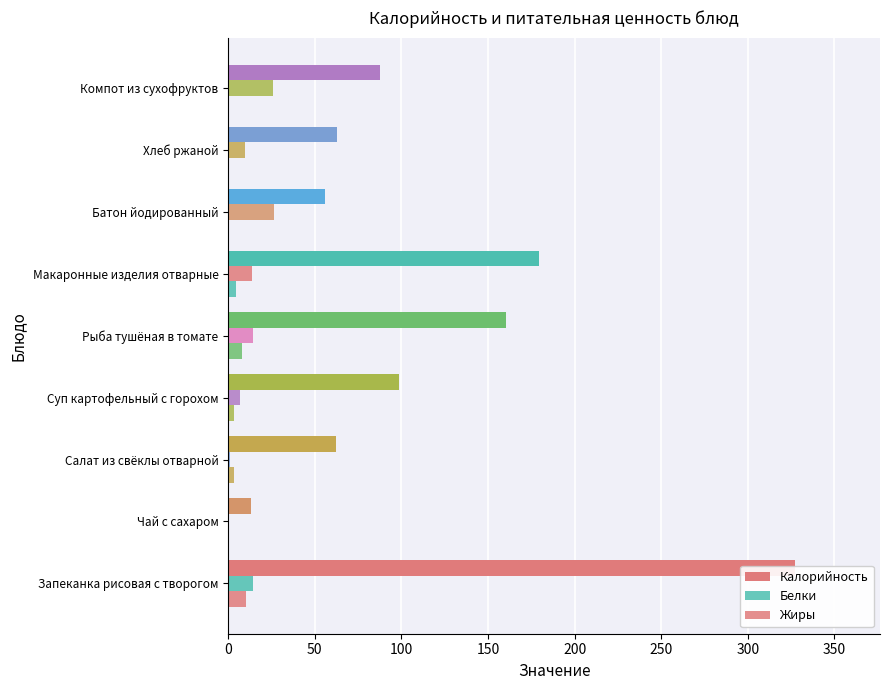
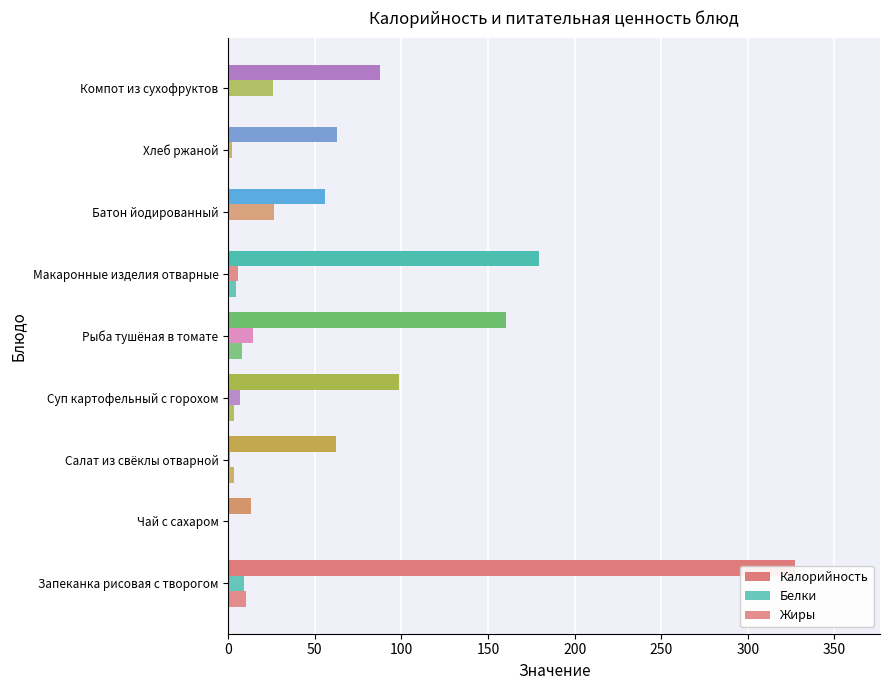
Белки, Хлеб ржаной: 10 -> 2
Белки, Макаронные изделия отварные: 14 -> 5
Белки, Запеканка рисовая с творогом: 14 -> 9
